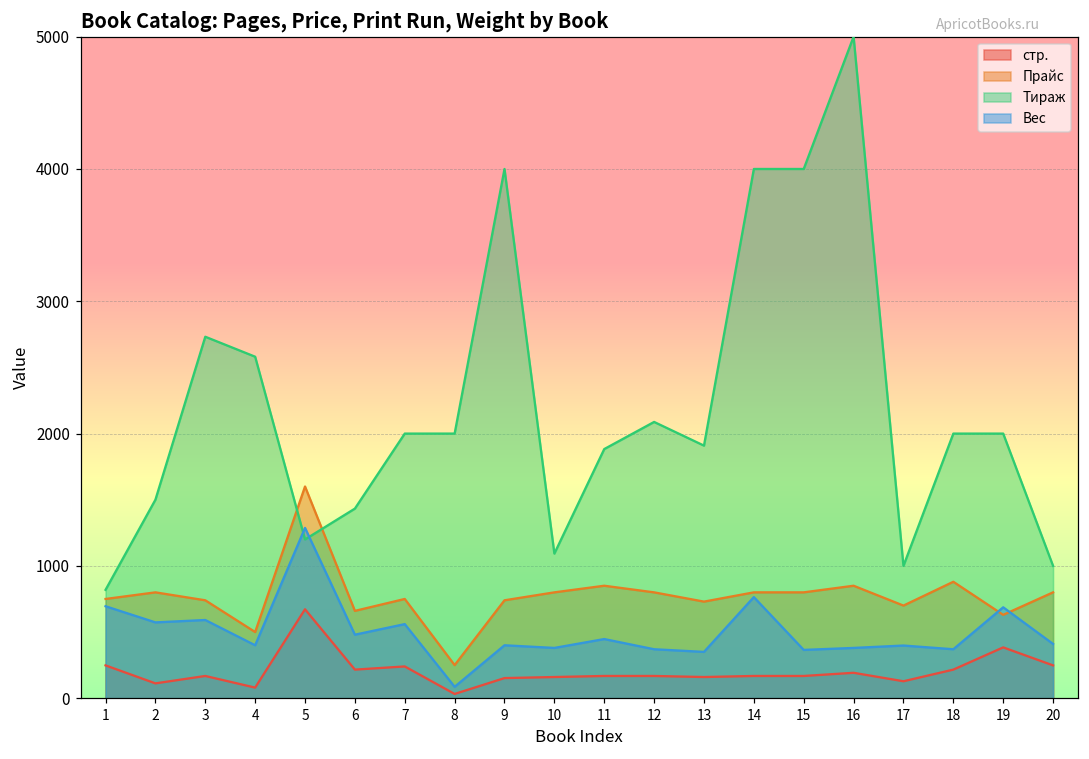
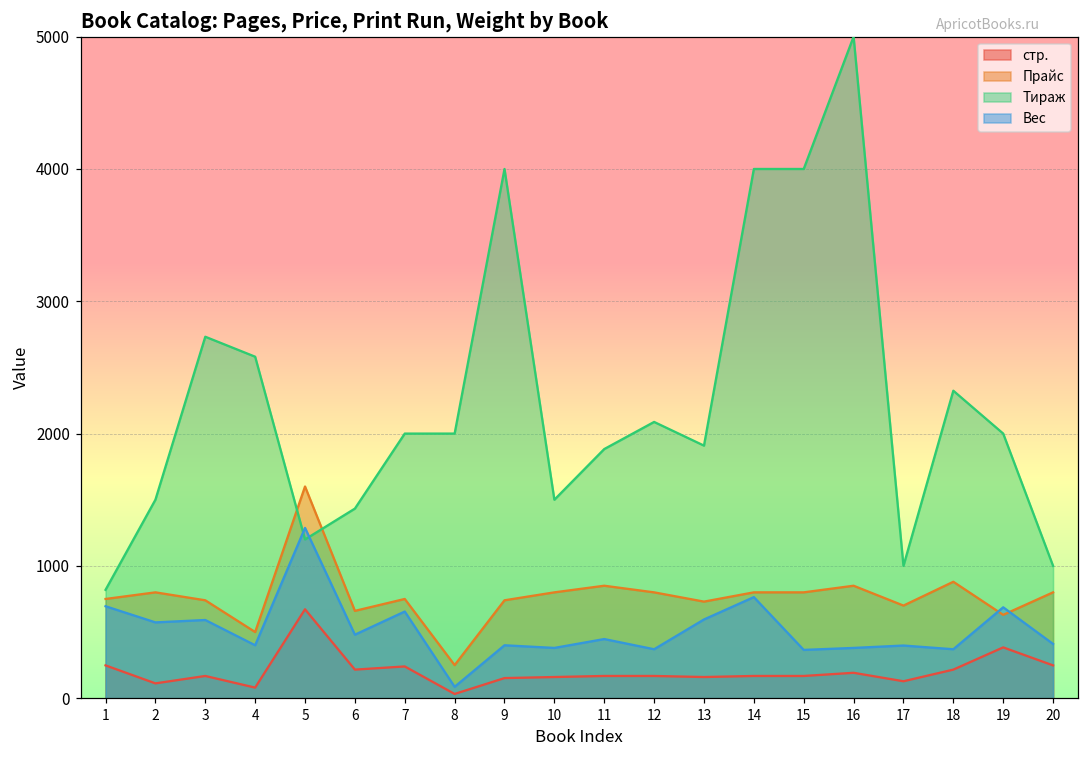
Вес, 7: 560 -> 660
Тираж, 10: 1090 -> 1500
Вес, 13: 350 -> 600
Тираж, 18: 2000 -> 2320
